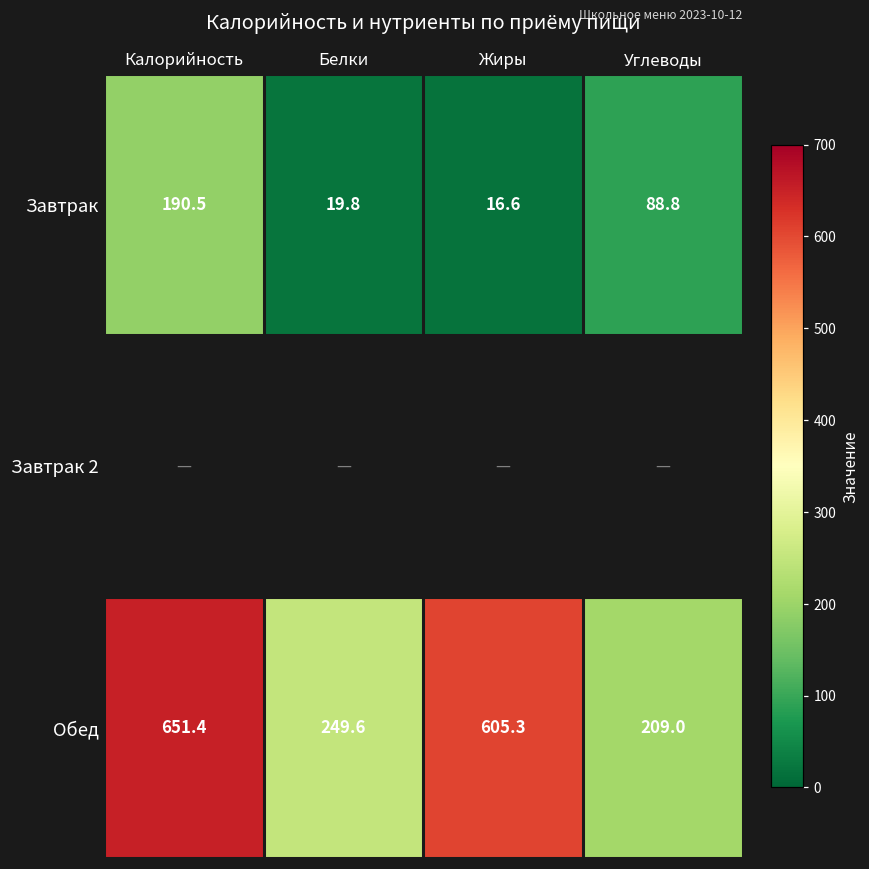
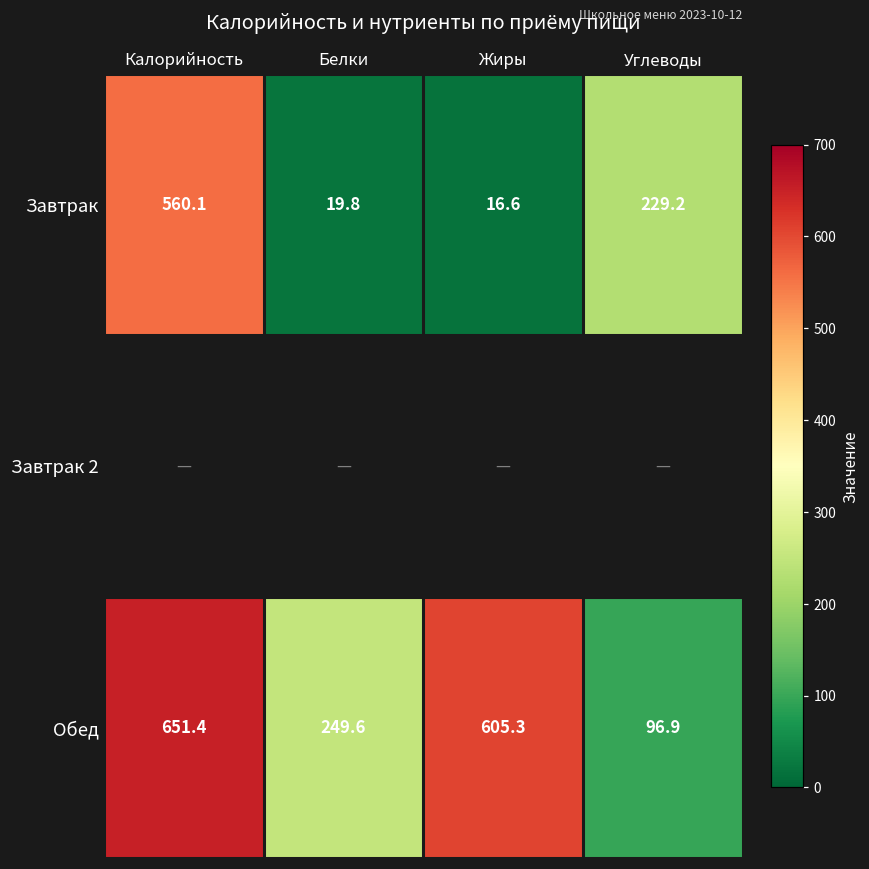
Завтрак, Калорийность: 190.5 -> 560.1
Завтрак, Углеводы: 88.8 -> 229.2
Обед, Углеводы: 209.0 -> 96.9
